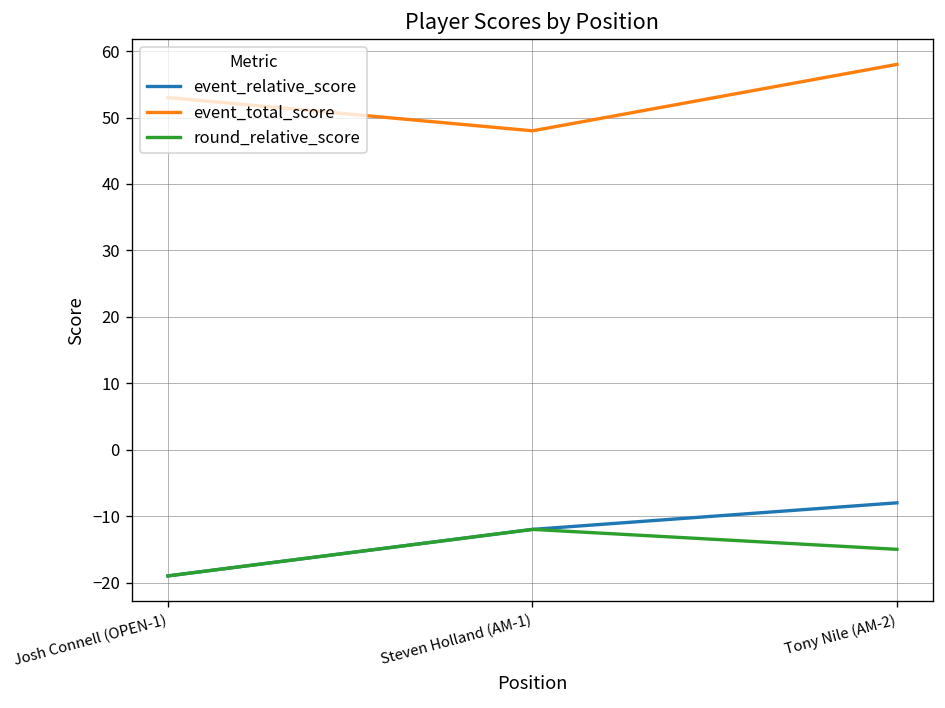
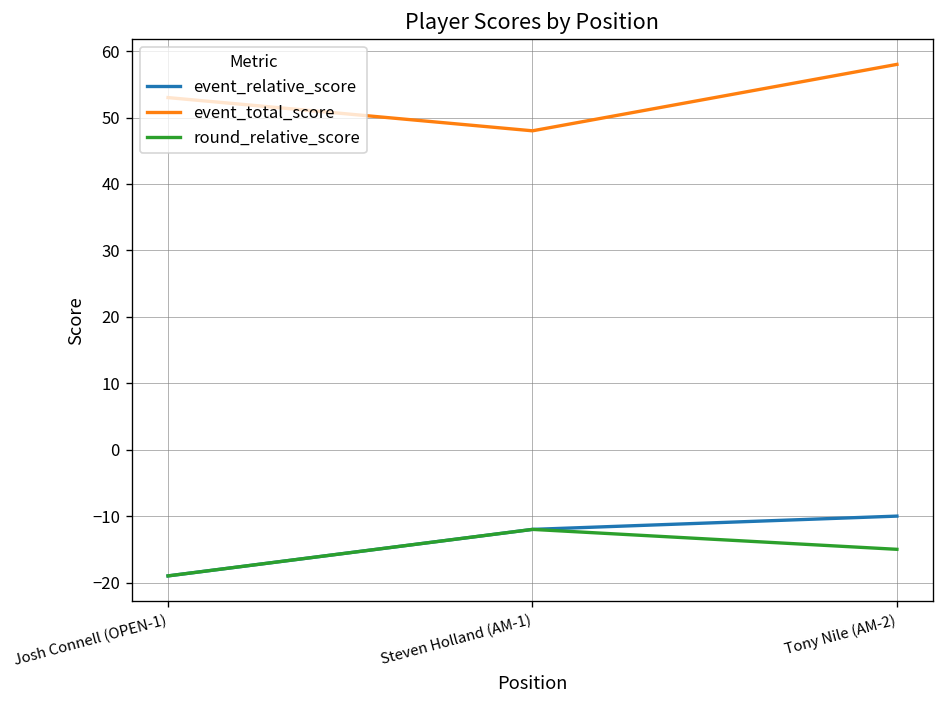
event_relative_score, Tony Nile (AM-2): -8 -> -10
